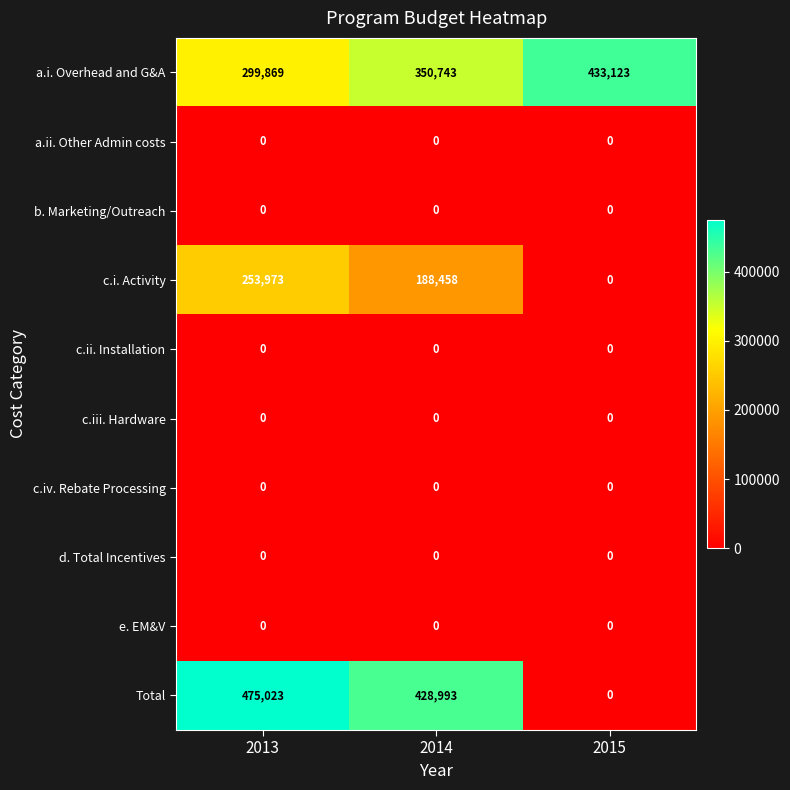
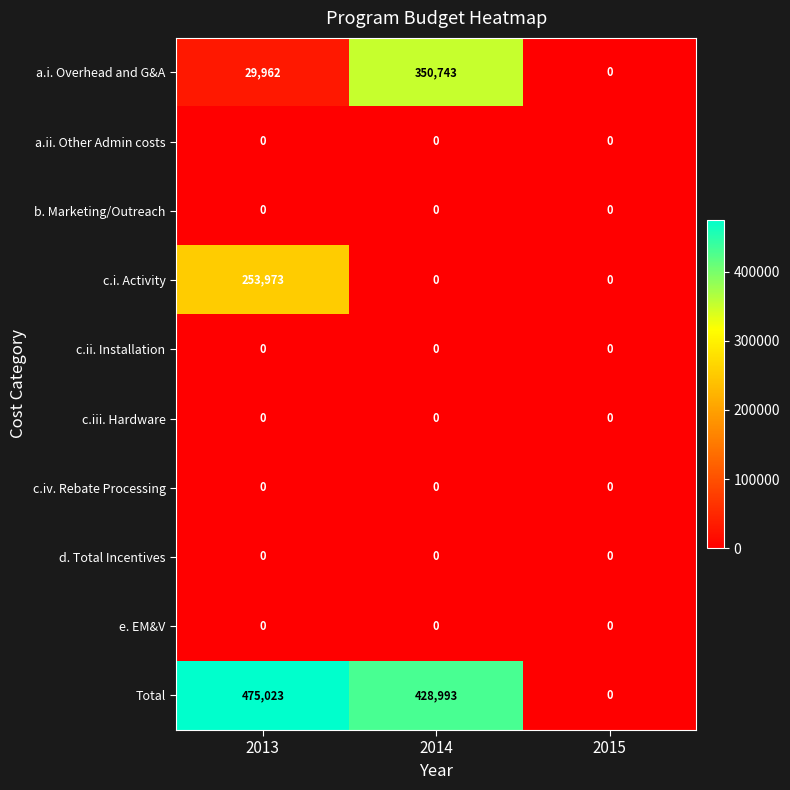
a.i. Overhead and G&A, 2013: 299,869 -> 29,962
a.i. Overhead and G&A, 2015: 433,123 -> 0
c.i. Activity, 2014: 188,458 -> 0
